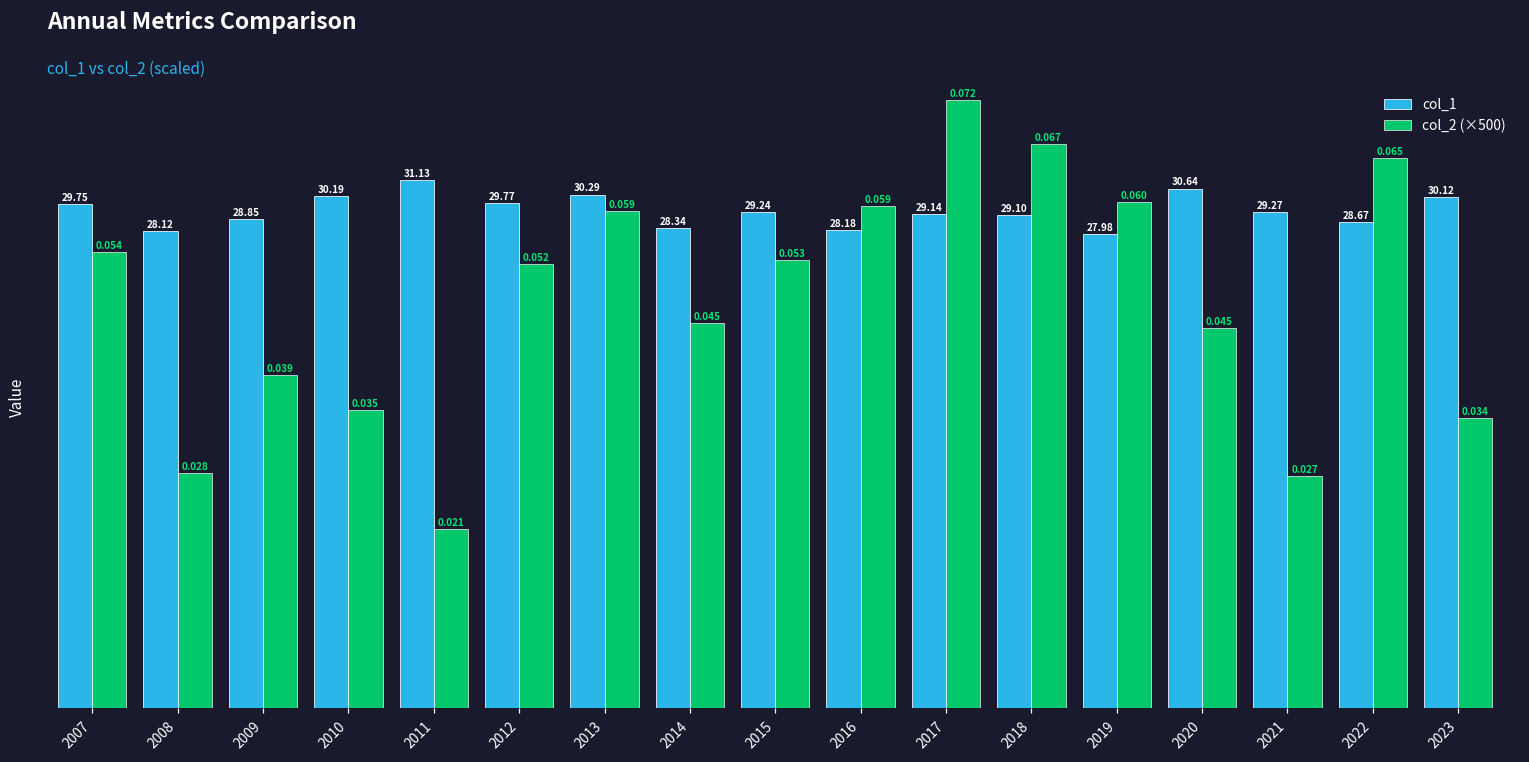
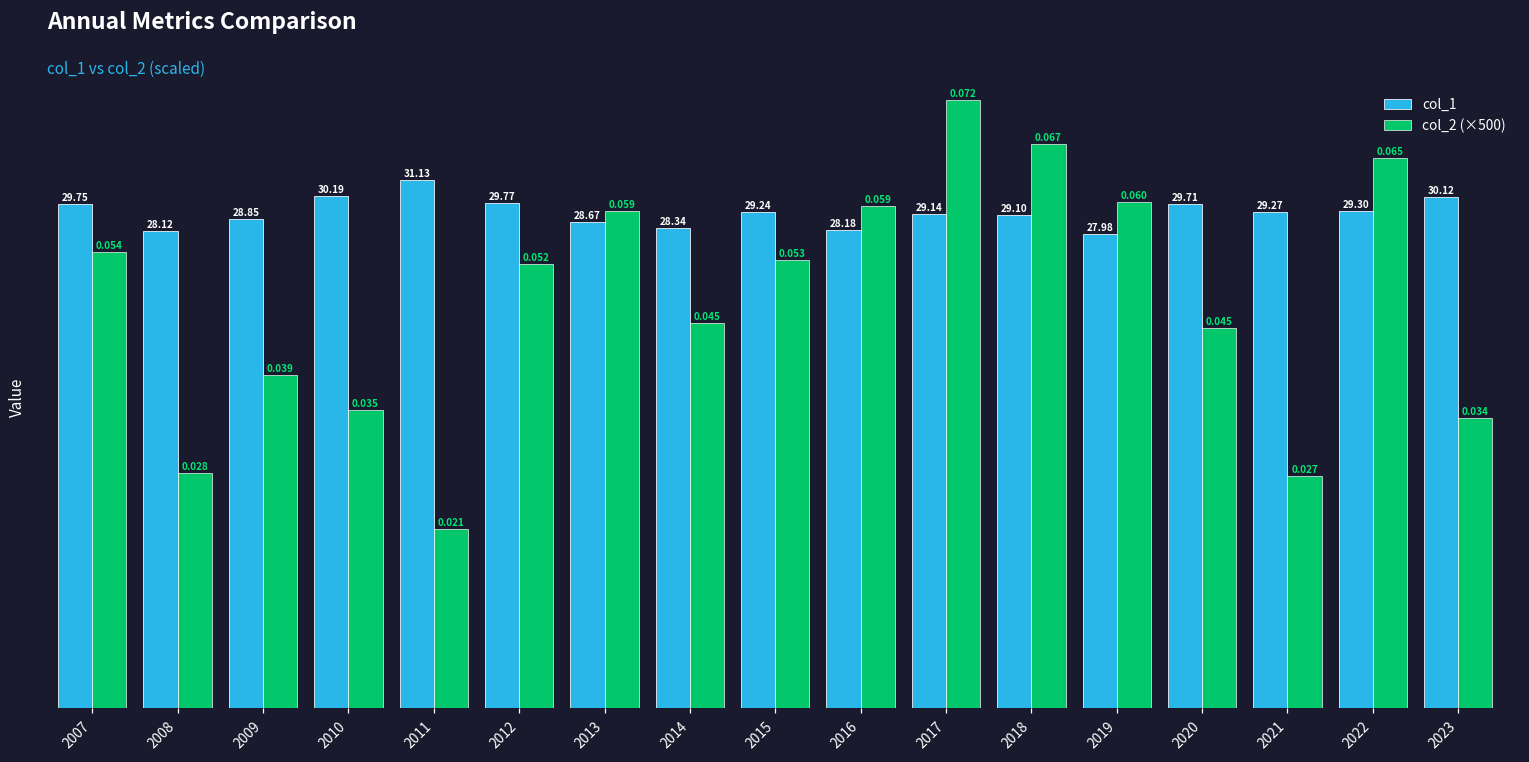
col_1, 2013: 30.29 -> 28.67
col_1, 2020: 30.64 -> 29.71
col_1, 2022: 28.67 -> 29.30
